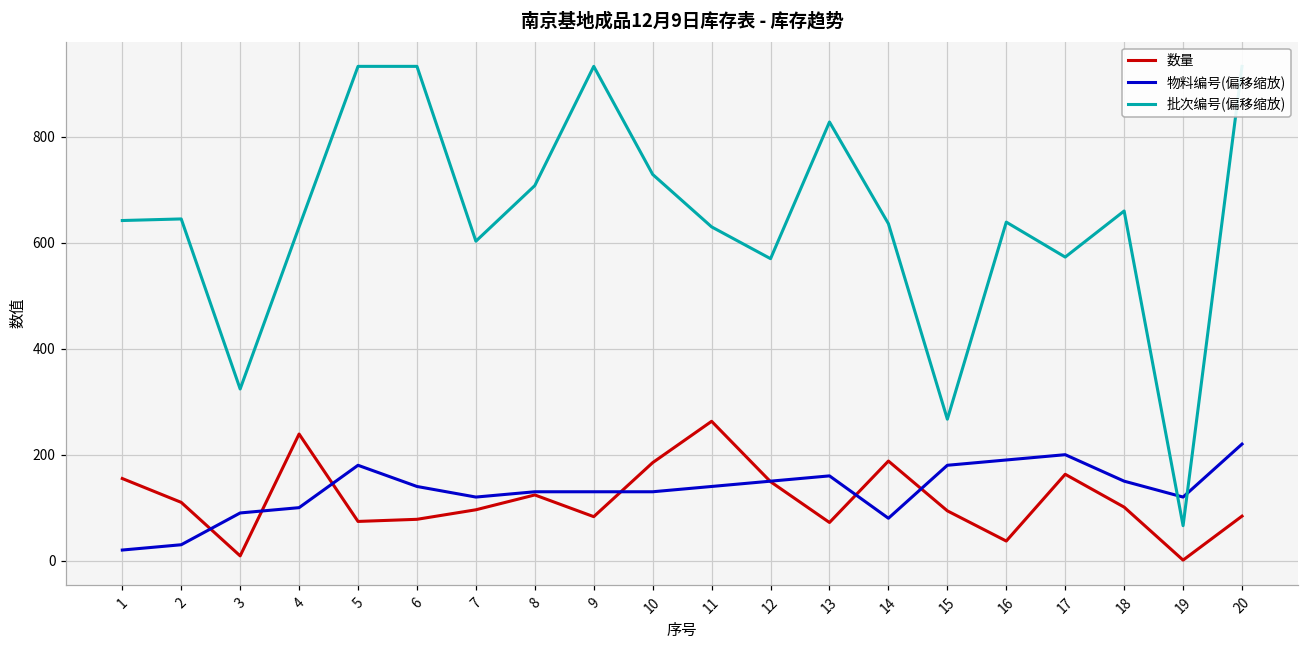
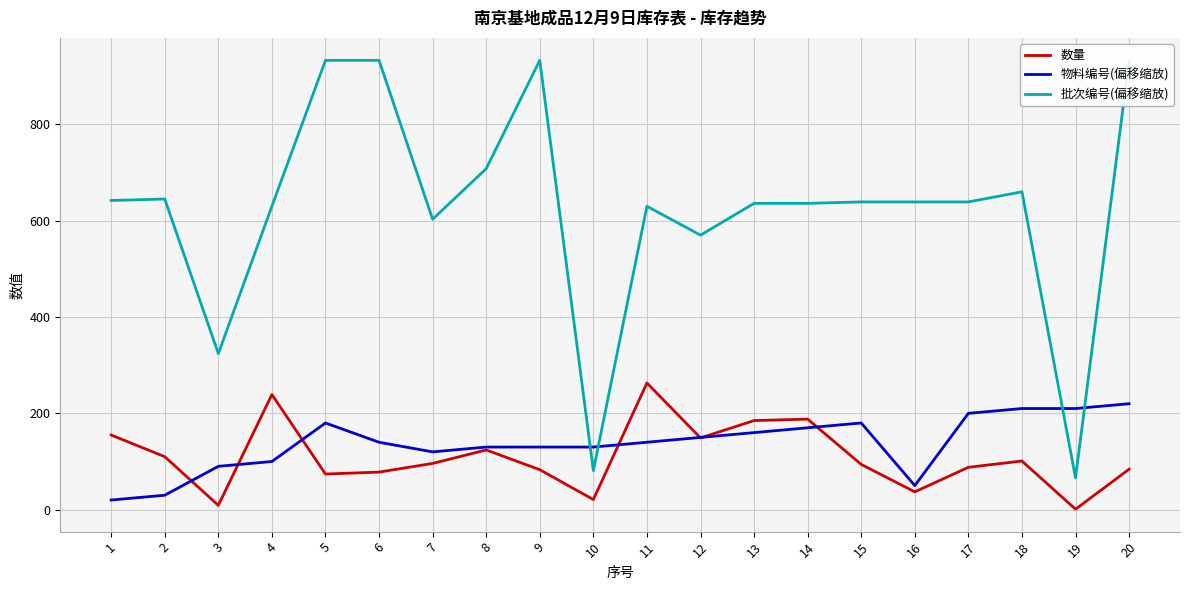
数量, 10: 190 -> 20
批次编号(偏移缩放), 10: 730 -> 80
数量, 13: 70 -> 190
批次编号(偏移缩放), 13: 830 -> 640
物料编号(偏移缩放), 14: 80 -> 170
批次编号(偏移缩放), 15: 270 -> 640
物料编号(偏移缩放), 16: 190 -> 50
数量, 17: 160 -> 90
批次编号(偏移缩放), 17: 570 -> 640
物料编号(偏移缩放), 18: 150 -> 210
物料编号(偏移缩放), 19: 120 -> 210
